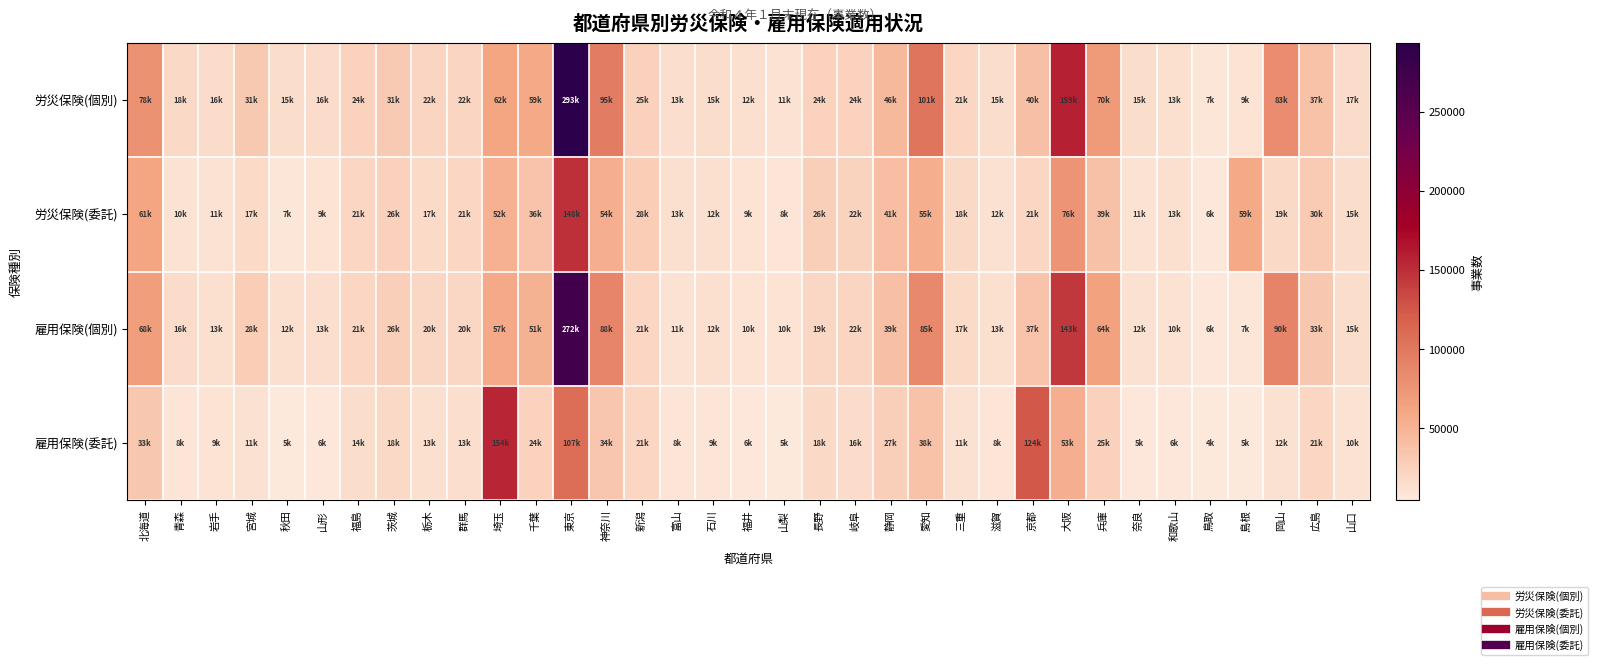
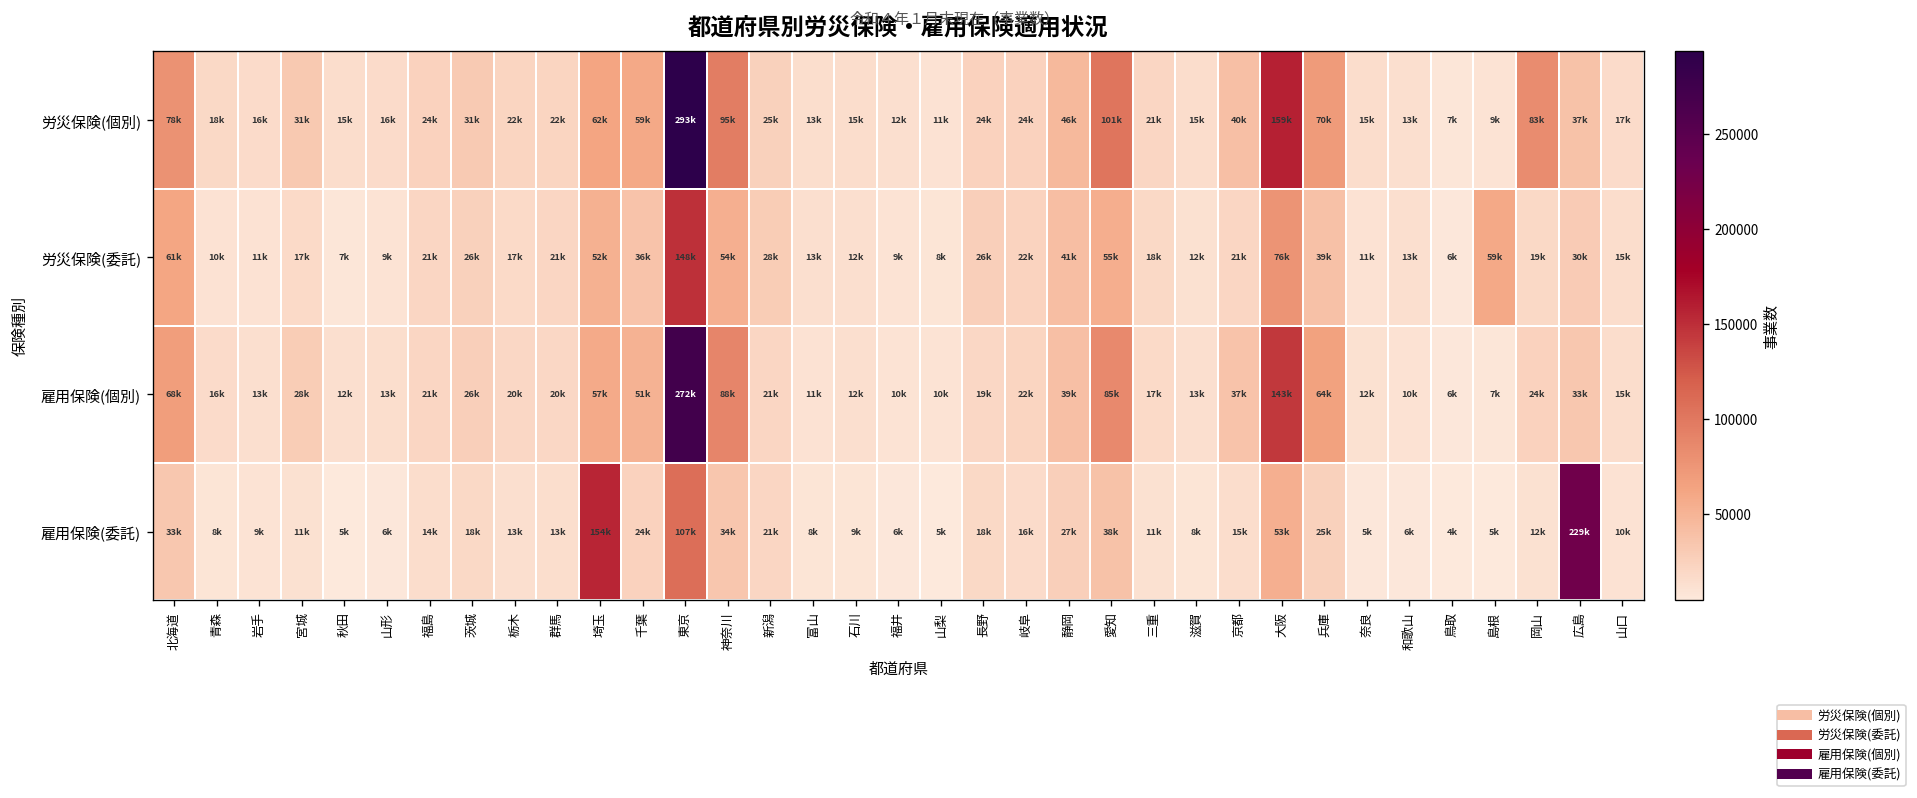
雇用保険(個別), 岡山: 90k -> 24k
雇用保険(委託), 京都: 124k -> 15k
雇用保険(委託), 広島: 21k -> 229k
